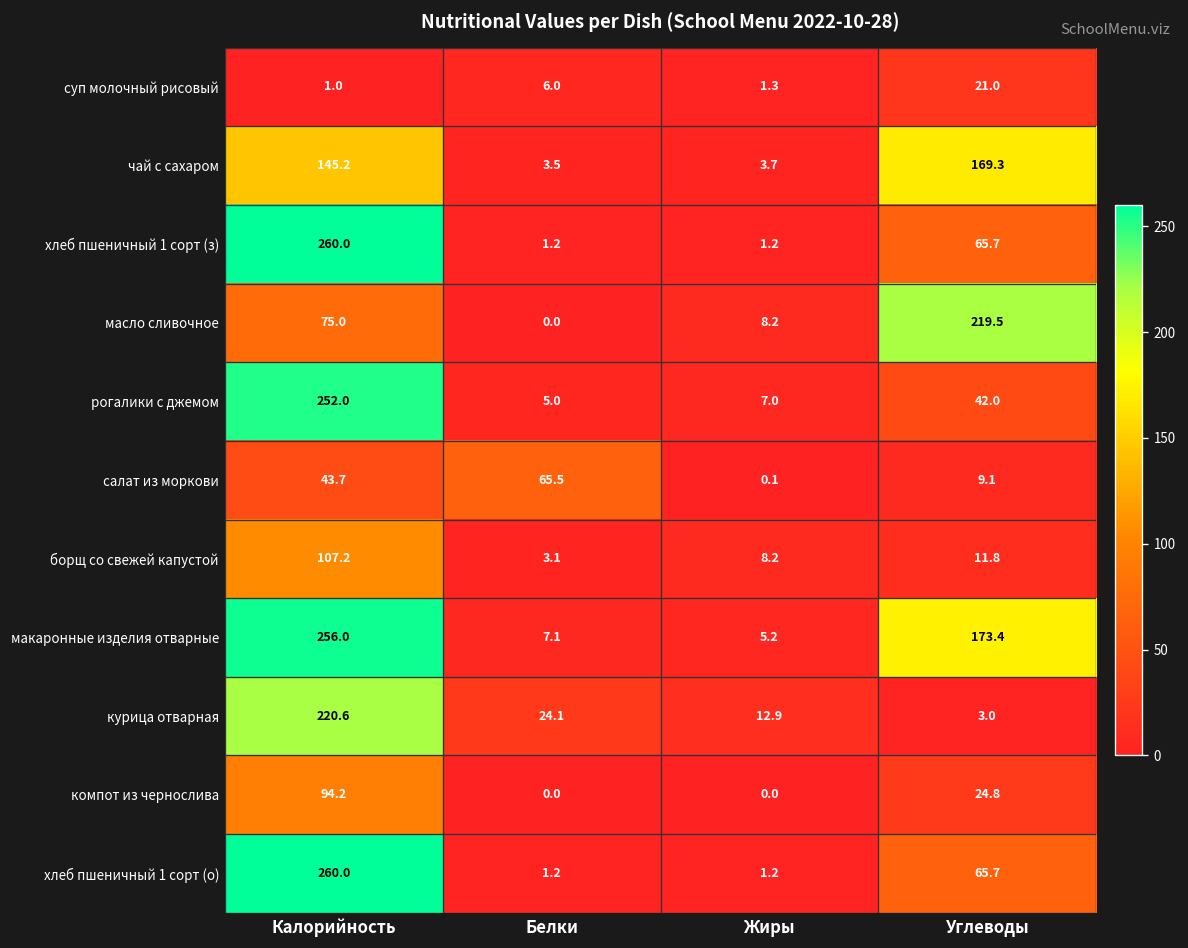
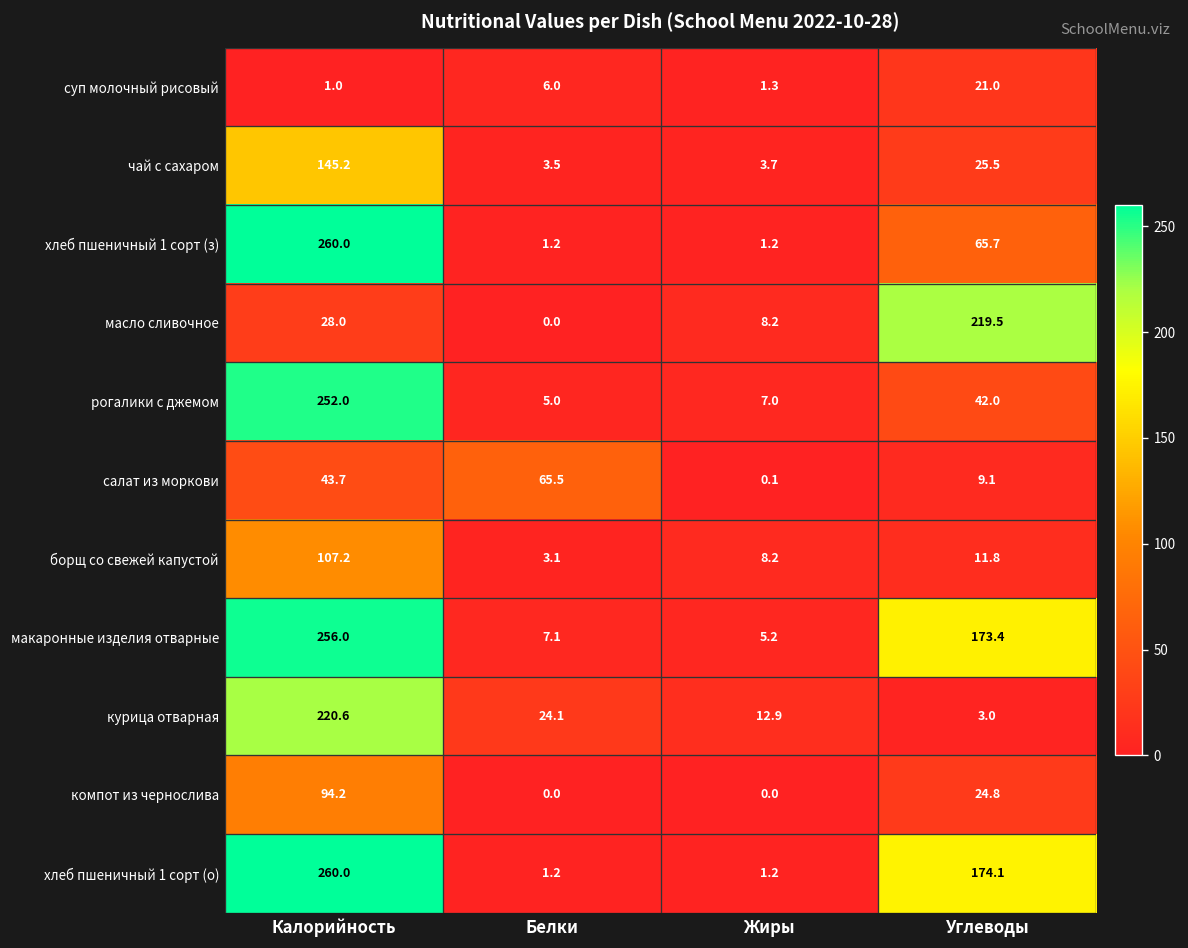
чай с сахаром, Углеводы: 169.3 -> 25.5
масло сливочное, Калорийность: 75.0 -> 28.0
хлеб пшеничный 1 сорт (о), Углеводы: 65.7 -> 174.1
